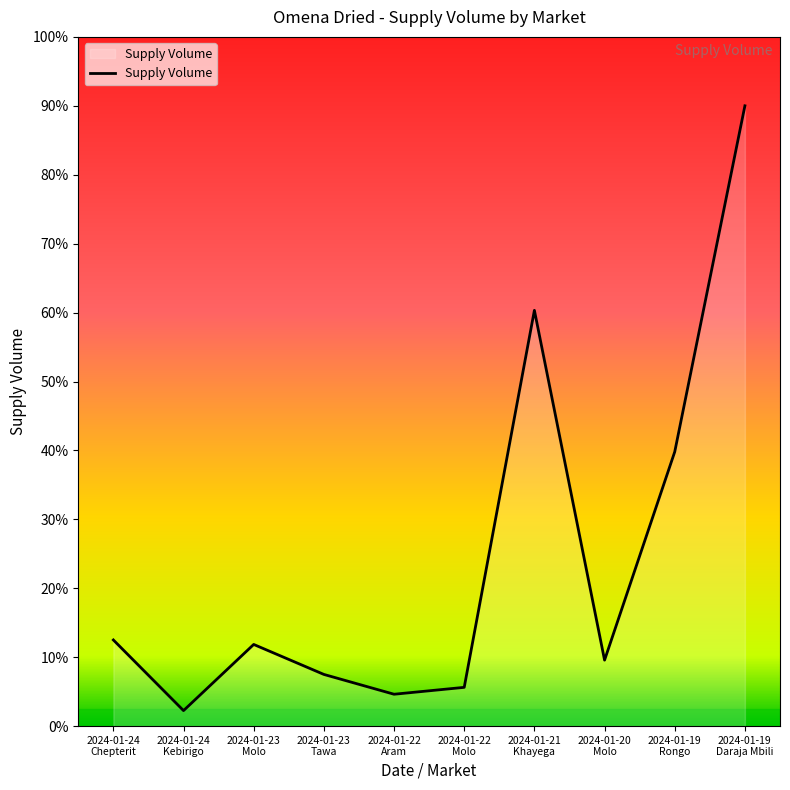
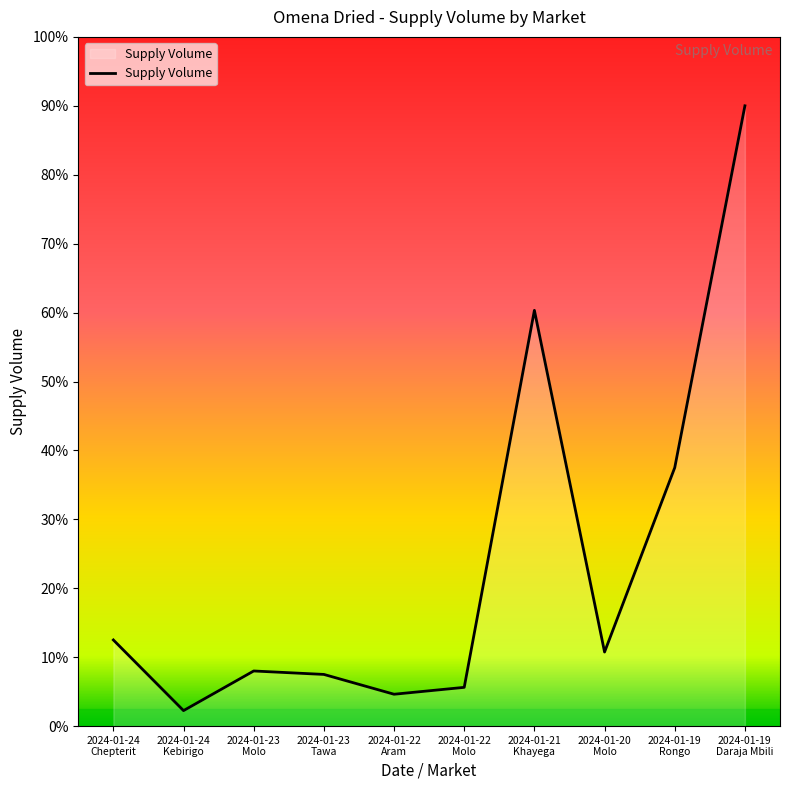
2024-01-23 Molo: 12% -> 8%
2024-01-20 Molo: 10% -> 11%
2024-01-19 Rongo: 40% -> 38%
